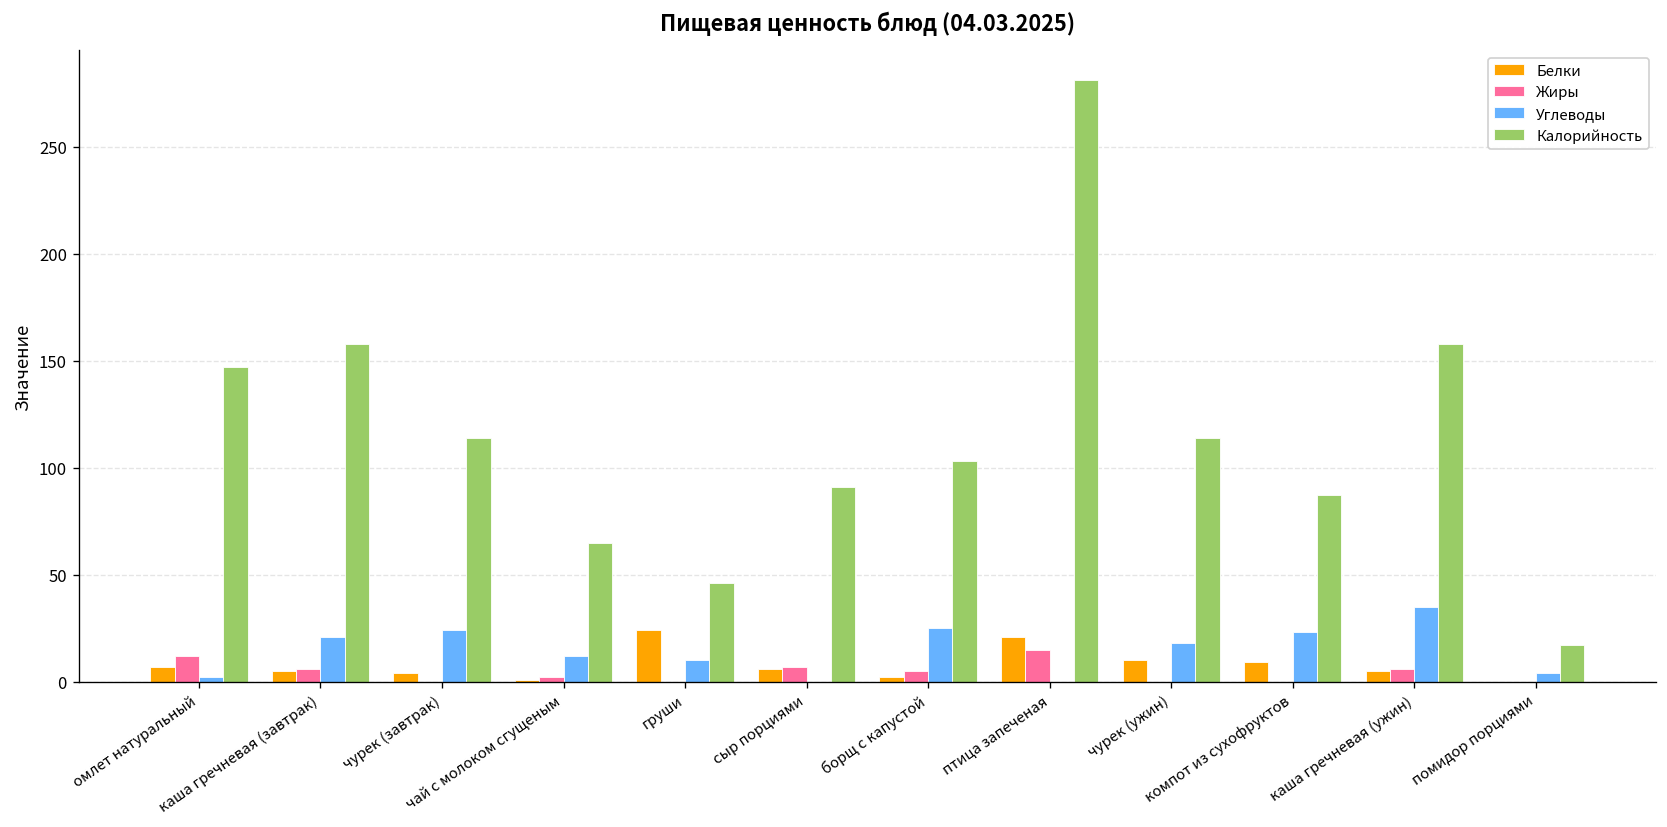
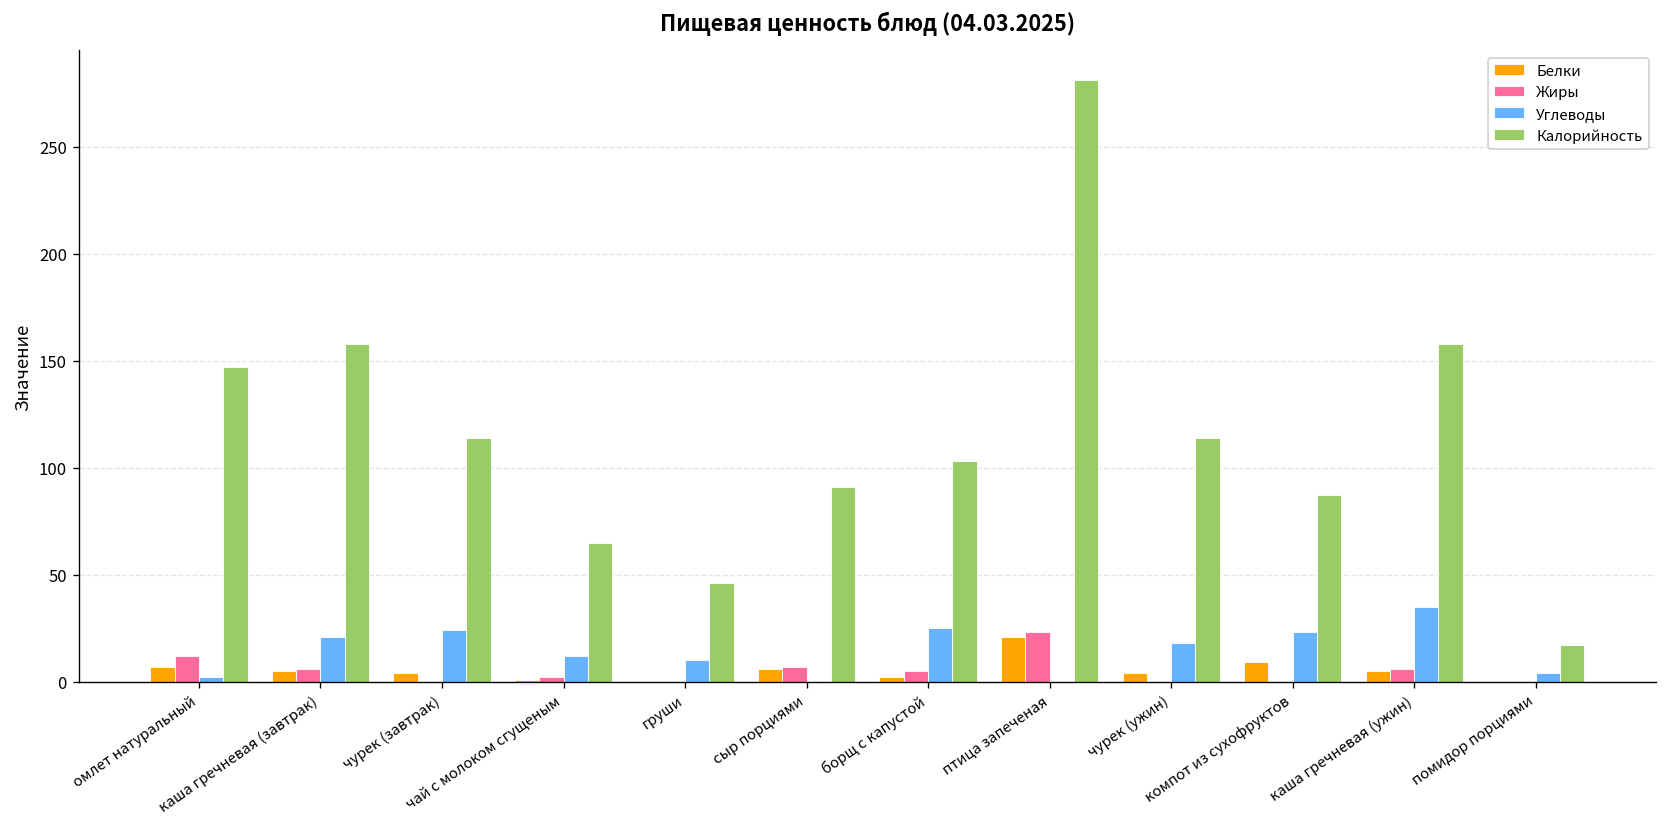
Белки, груши: 24 -> 0
Жиры, птица запеченая: 15 -> 23
Белки, чурек (ужин): 10 -> 4
